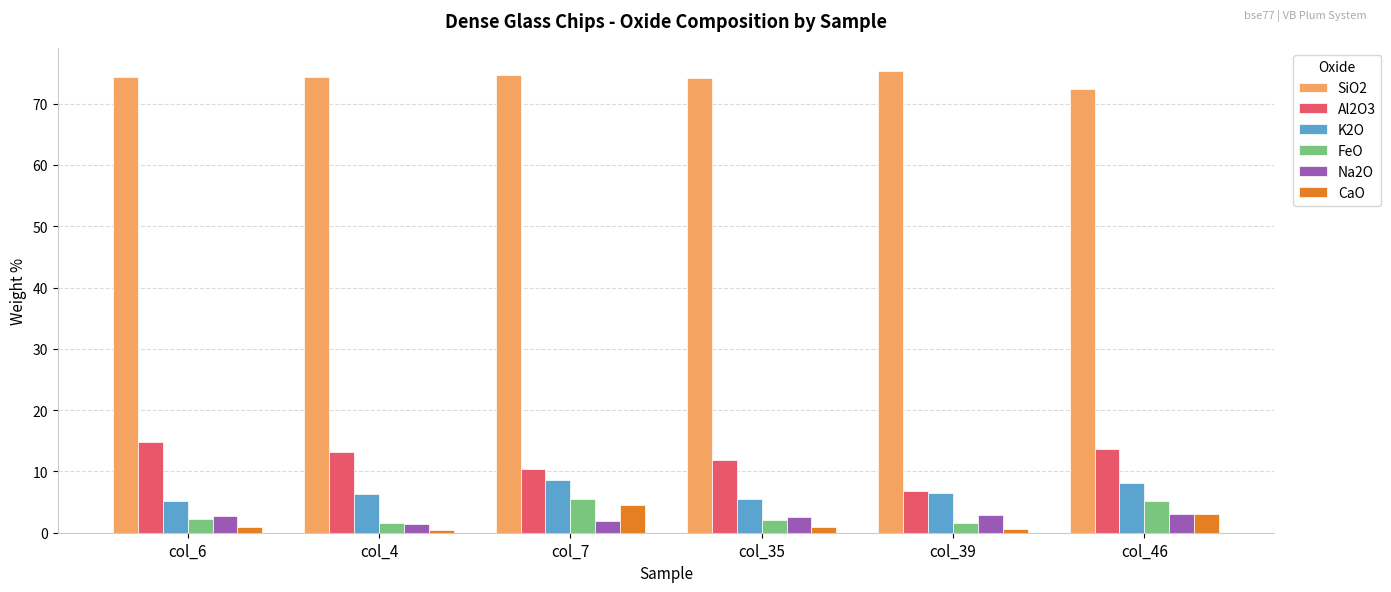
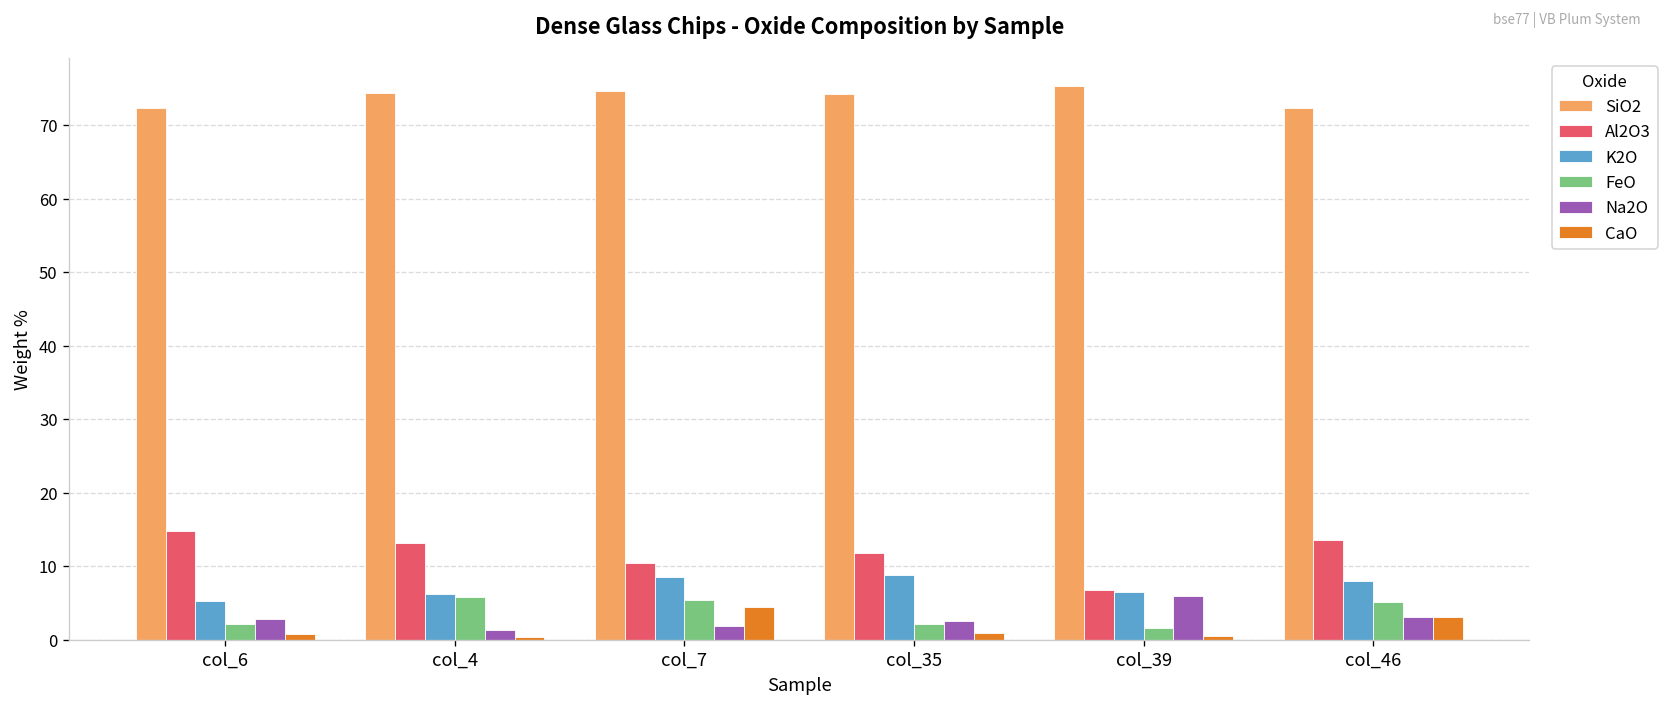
SiO2, col_6: 74 -> 72
FeO, col_4: 2 -> 6
K2O, col_35: 5 -> 9
Na2O, col_39: 3 -> 6
